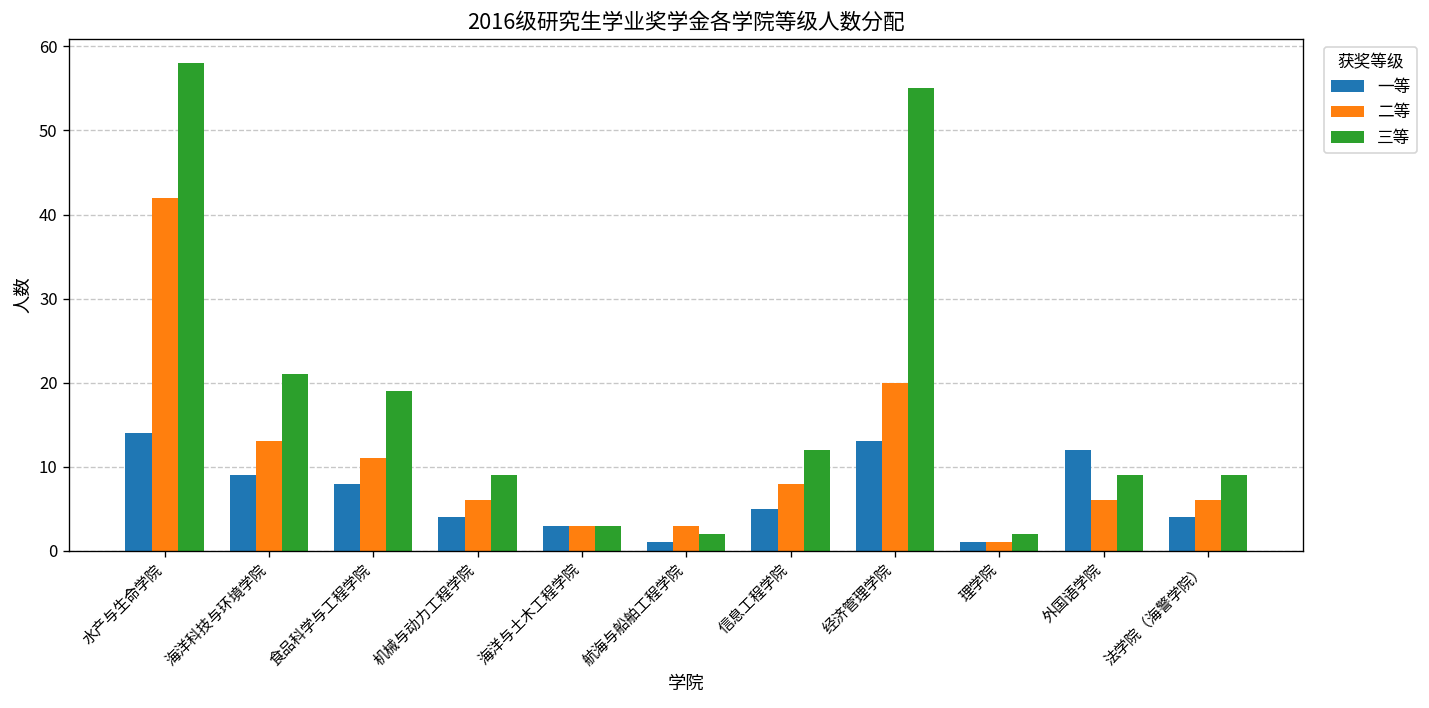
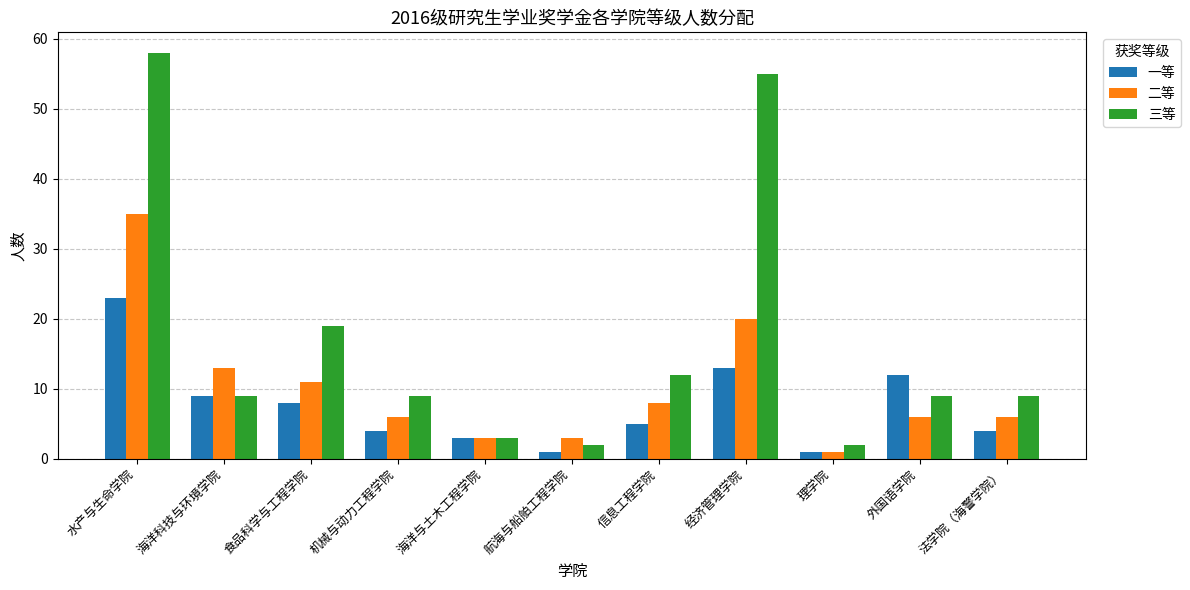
一等, 水产与生命学院: 14 -> 23
二等, 水产与生命学院: 42 -> 35
三等, 海洋科技与环境学院: 21 -> 9
